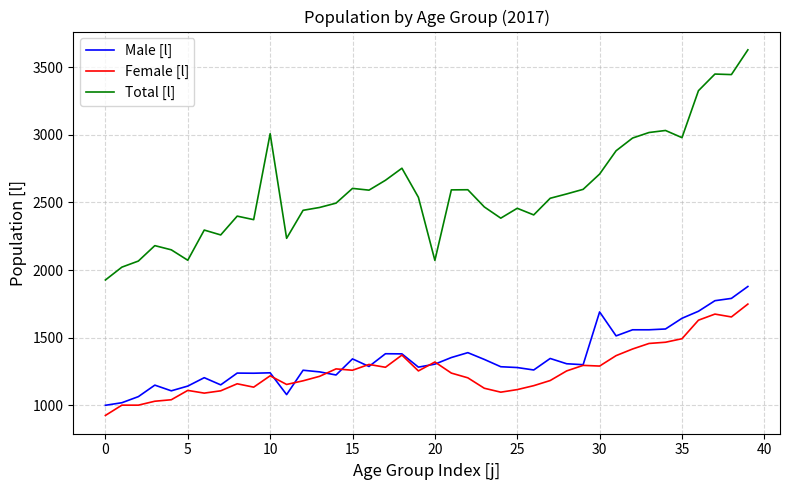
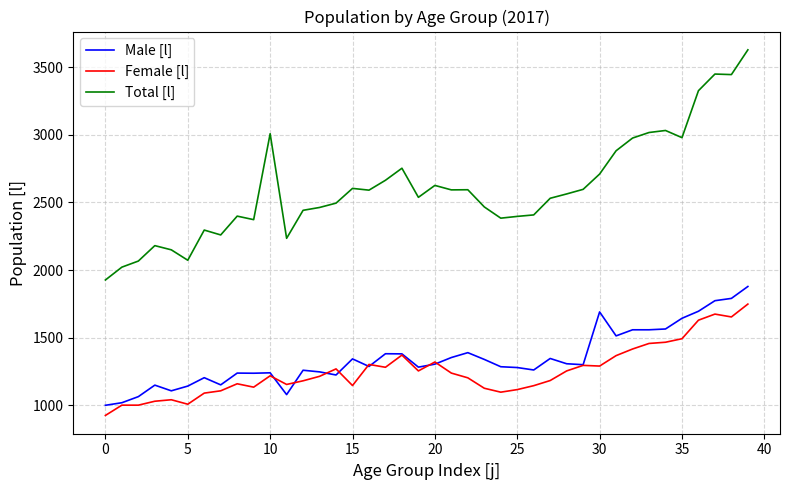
Female [l], 5: 1110 -> 1010
Female [l], 15: 1260 -> 1150
Total [l], 20: 2070 -> 2630
Total [l], 25: 2460 -> 2400
